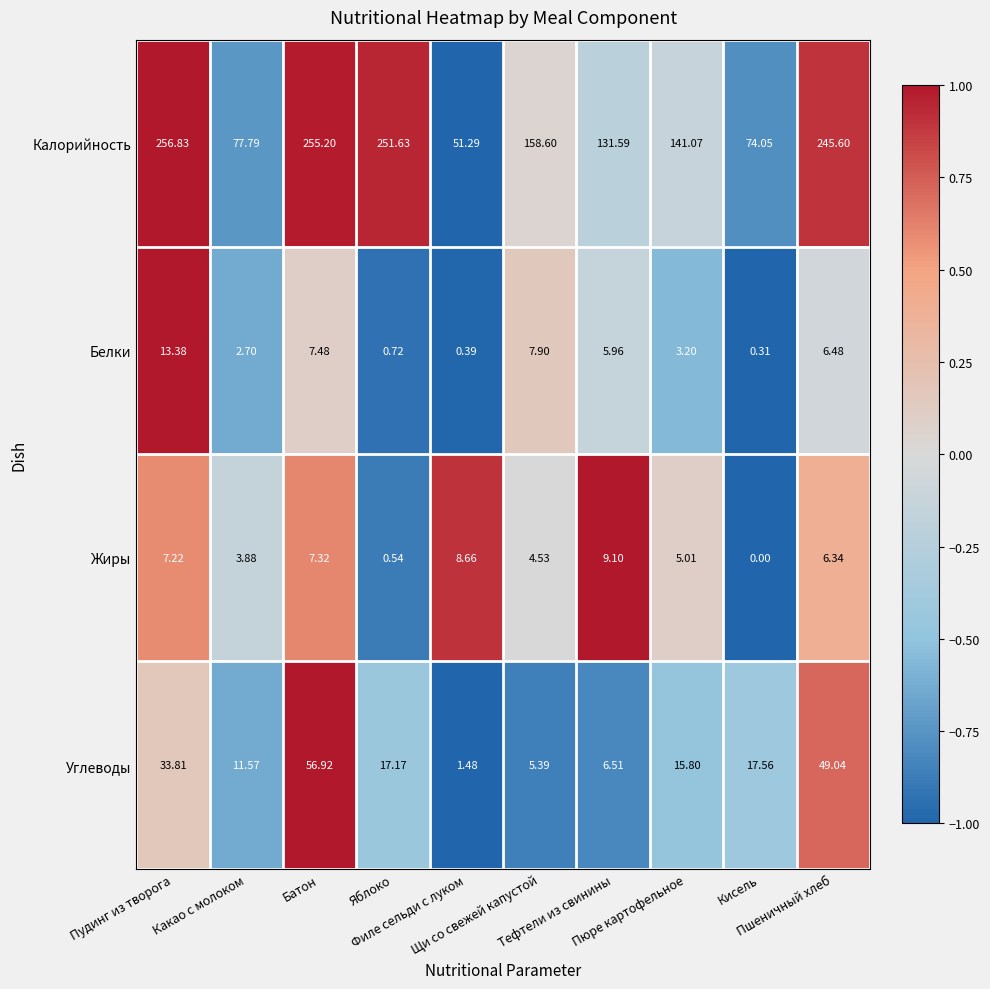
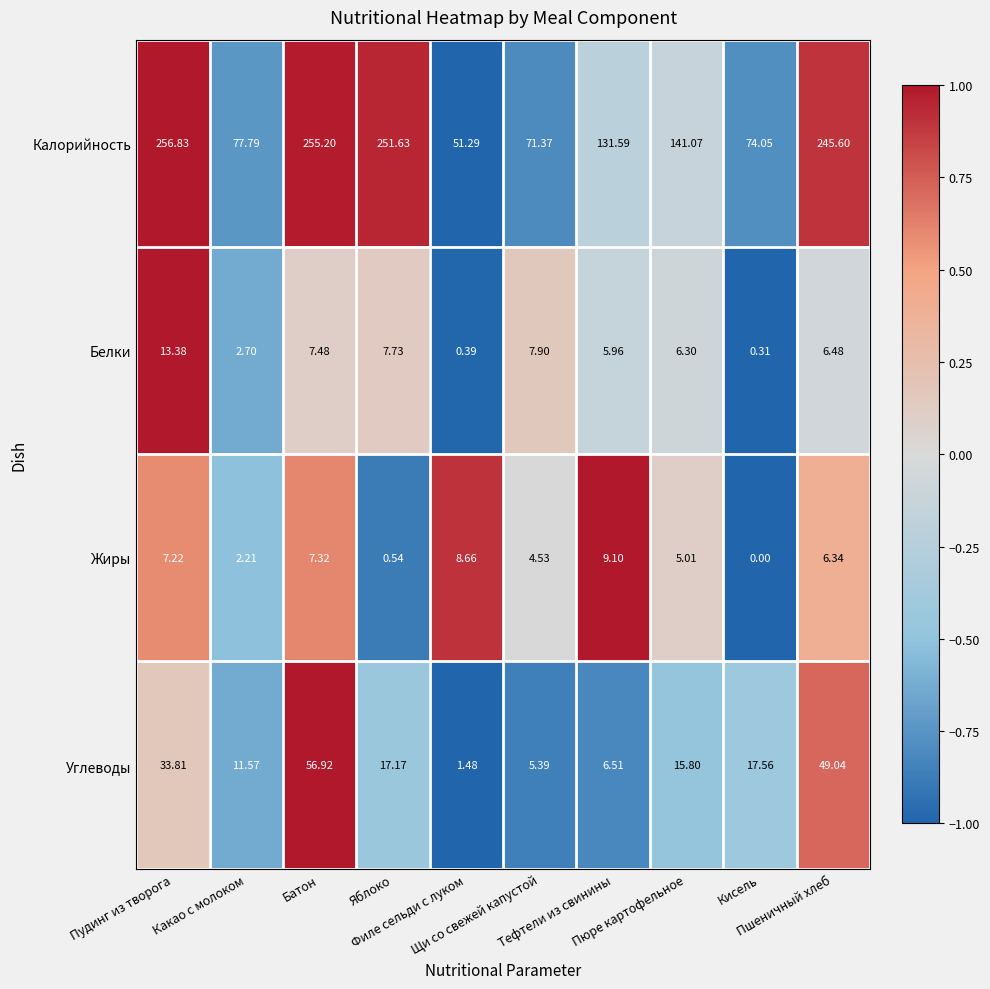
Калорийность, Щи со свежей капустой: 158.60 -> 71.37
Белки, Яблоко: 0.72 -> 7.73
Белки, Пюре картофельное: 3.20 -> 6.30
Жиры, Какао с молоком: 3.88 -> 2.21
